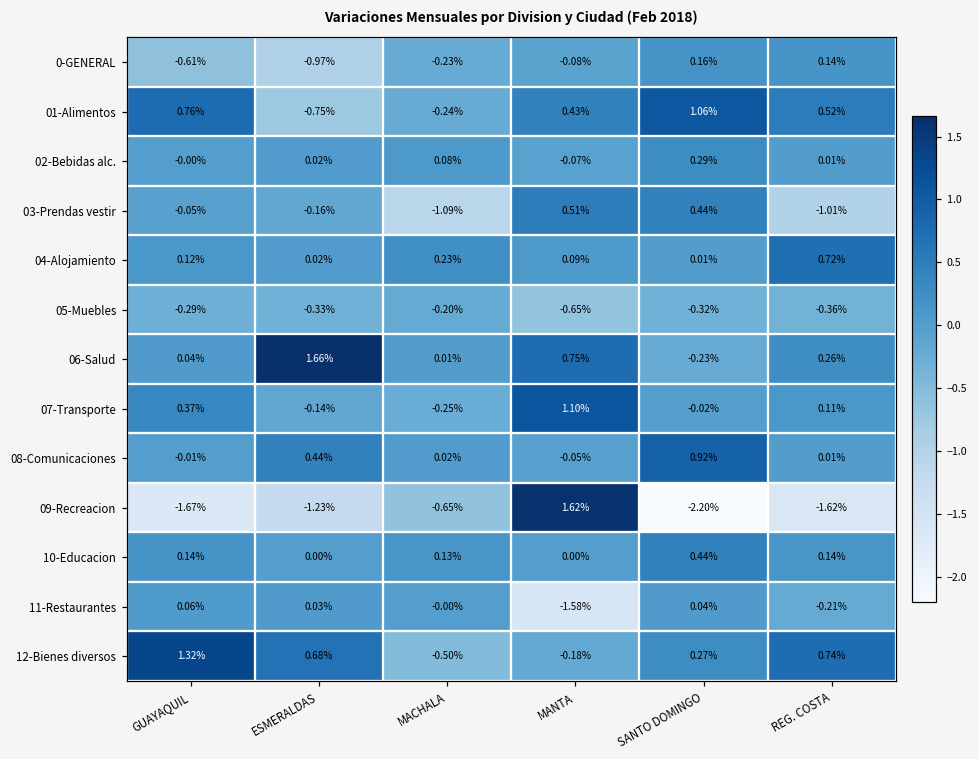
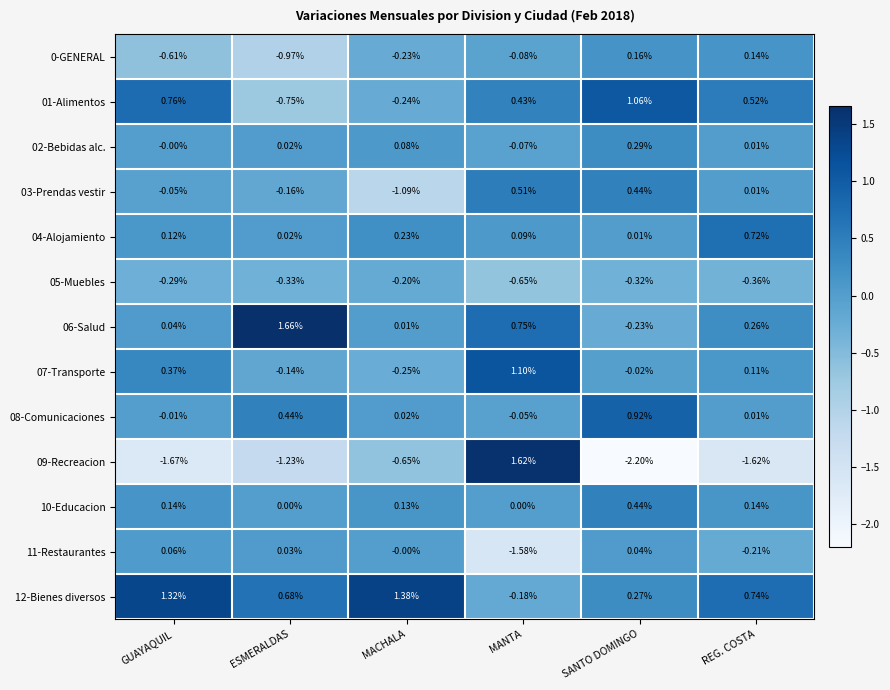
03-Prendas vestir, REG. COSTA: -1.01% -> 0.01%
12-Bienes diversos, MACHALA: -0.50% -> 1.38%
